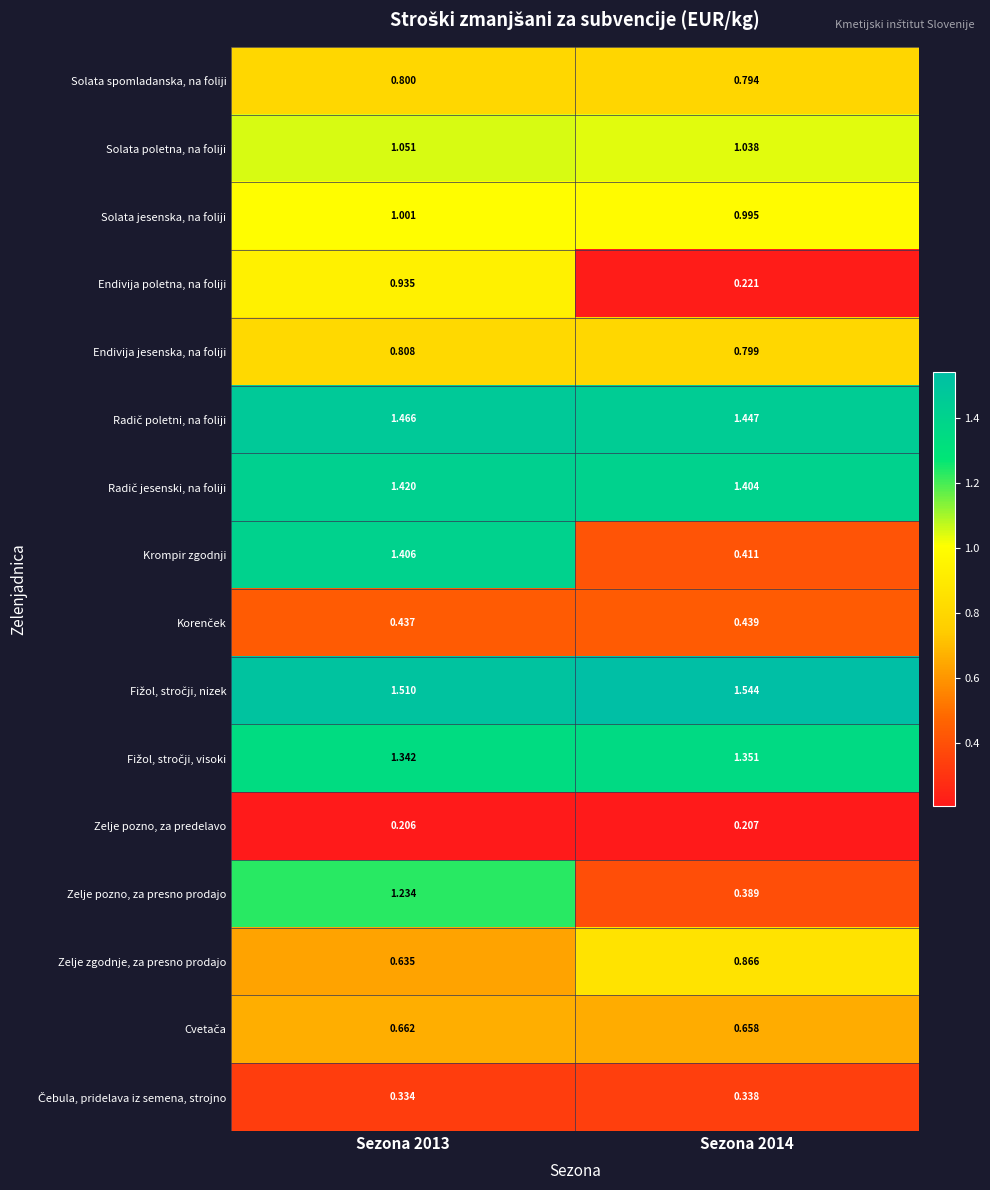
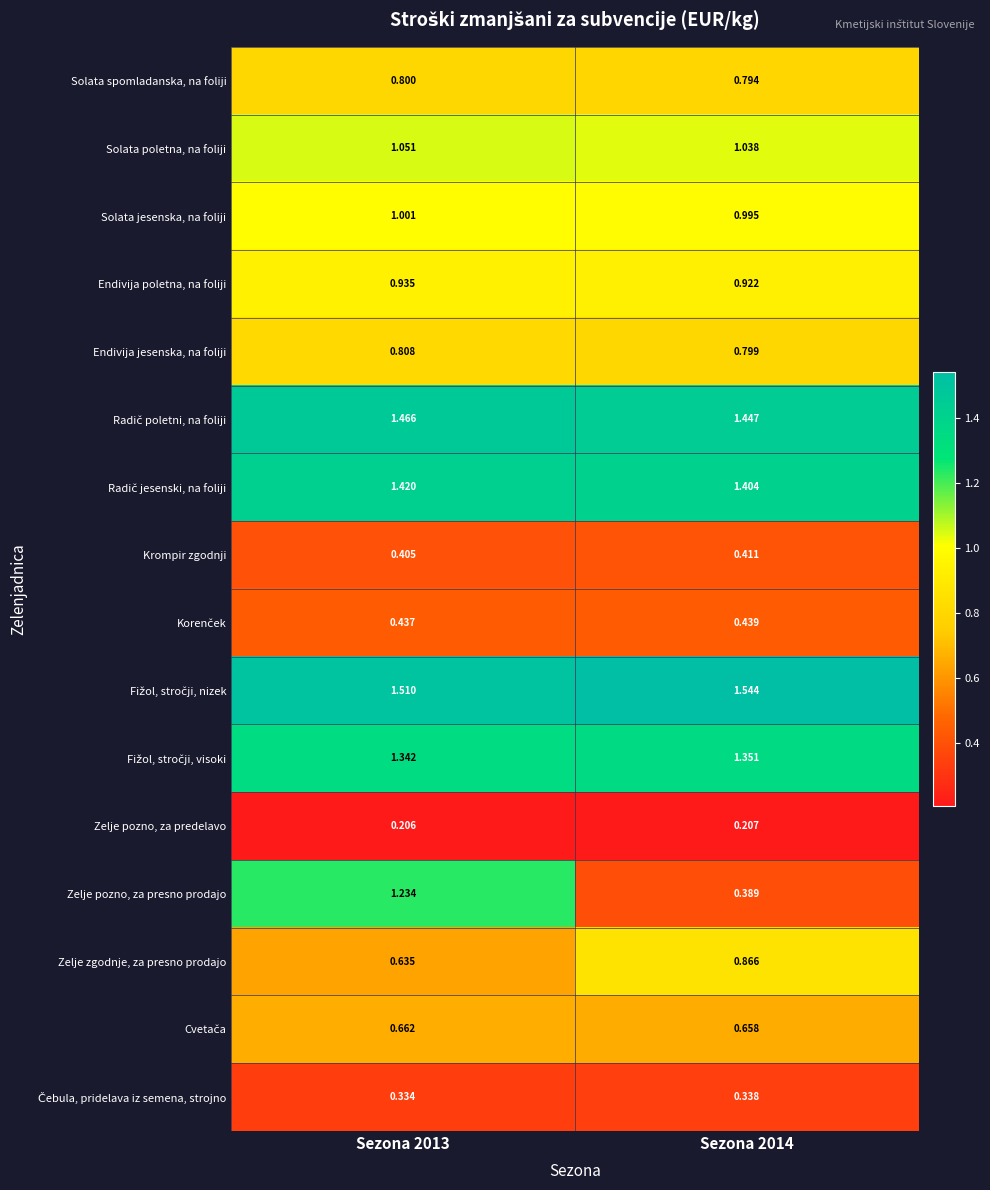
Endivija poletna, na foliji, Sezona 2014: 0.221 -> 0.922
Krompir zgodnji, Sezona 2013: 1.406 -> 0.405
